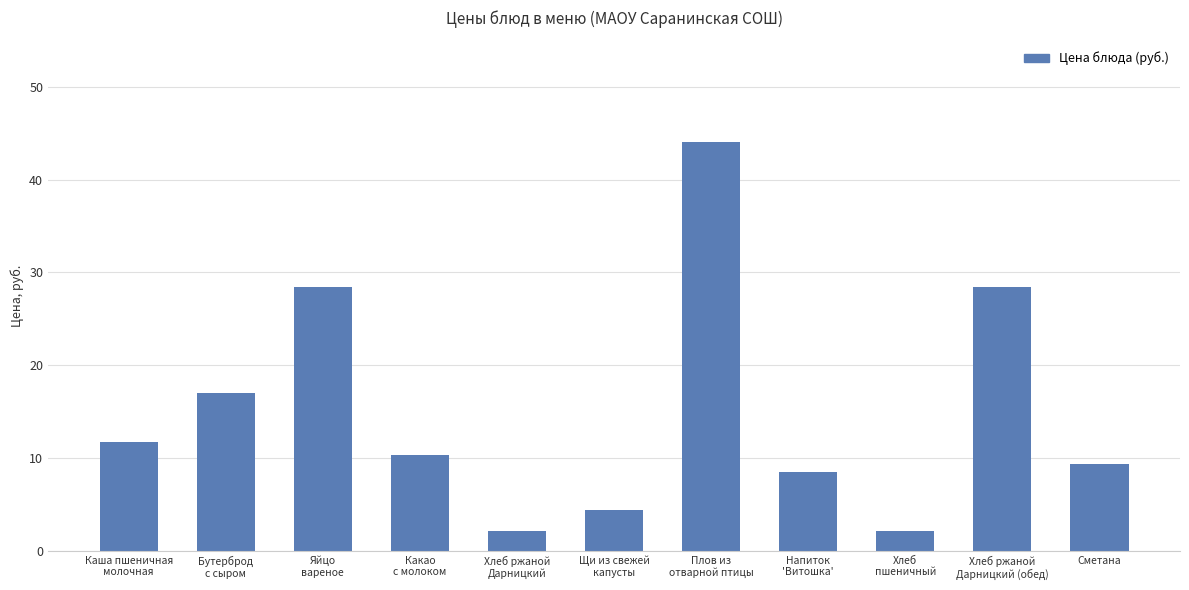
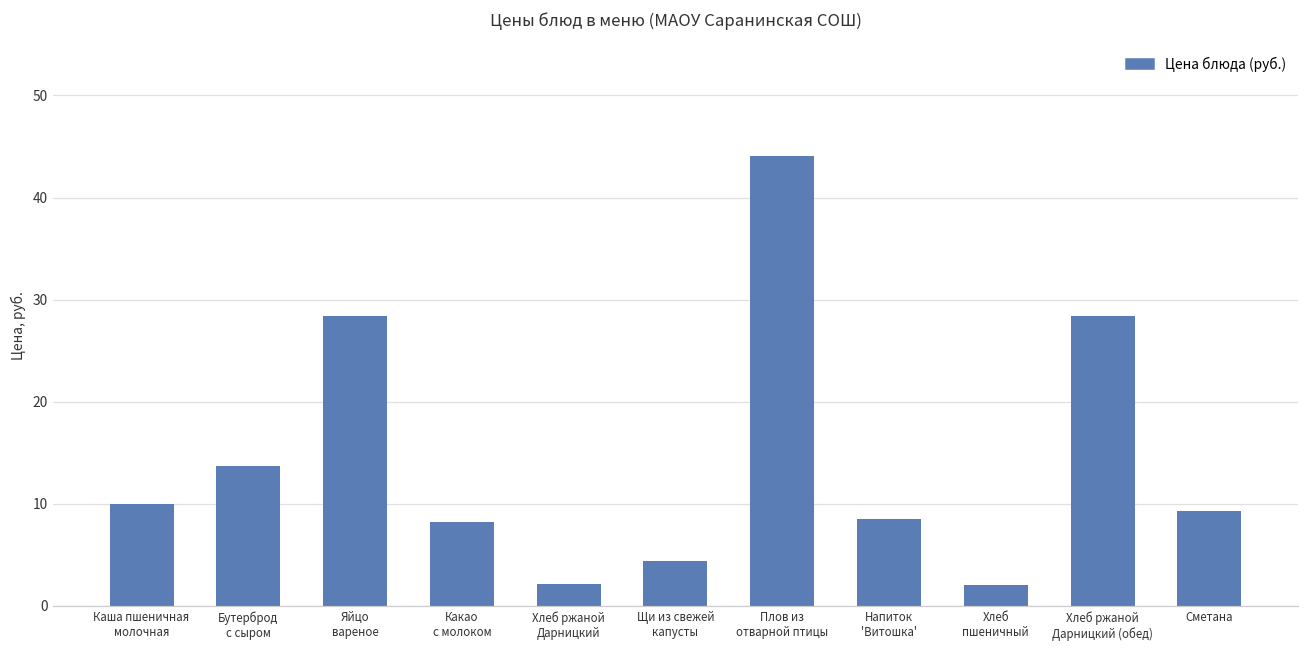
Каша пшеничная молочная: 12 -> 10
Бутерброд с сыром: 17 -> 14
Какао с молоком: 10 -> 8
